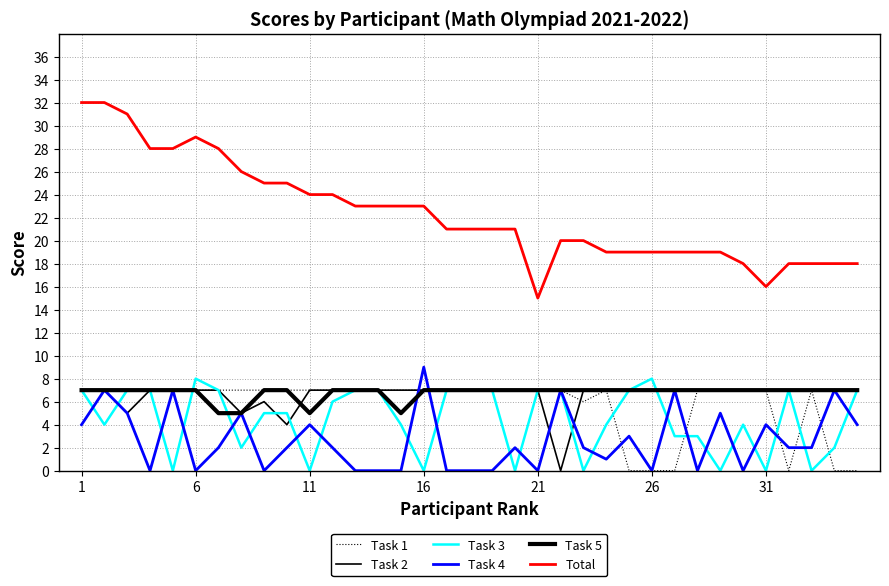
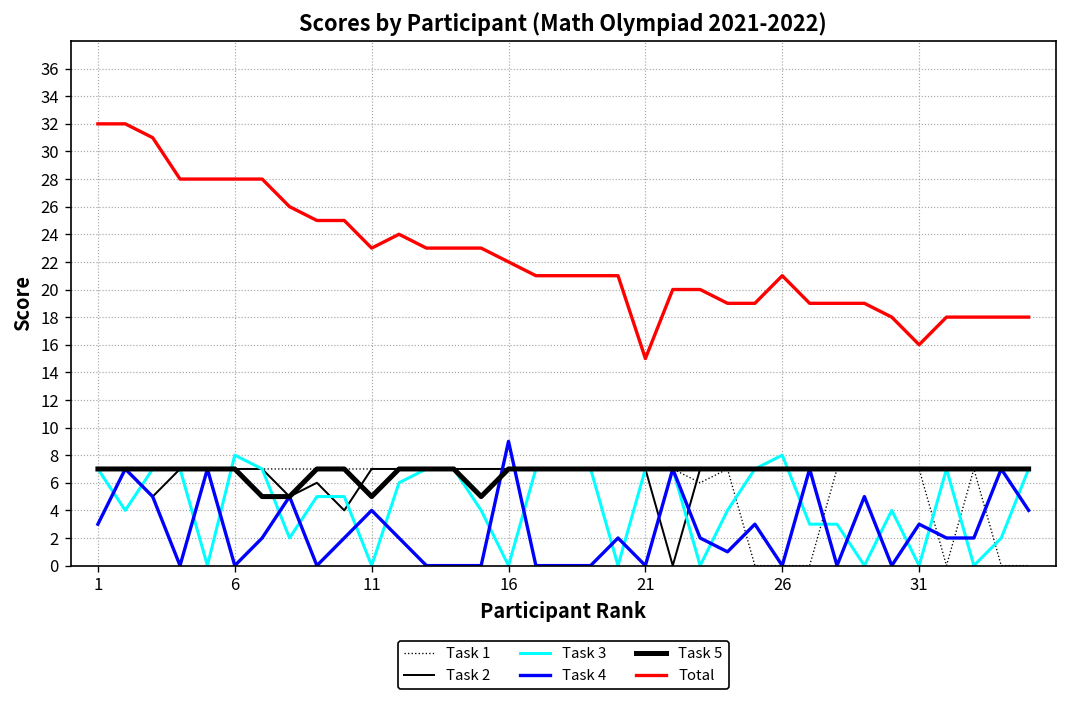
Task 4, 1: 4 -> 3
Total, 6: 29 -> 28
Total, 11: 24 -> 23
Total, 16: 23 -> 22
Total, 26: 19 -> 21
Task 4, 31: 4 -> 3
